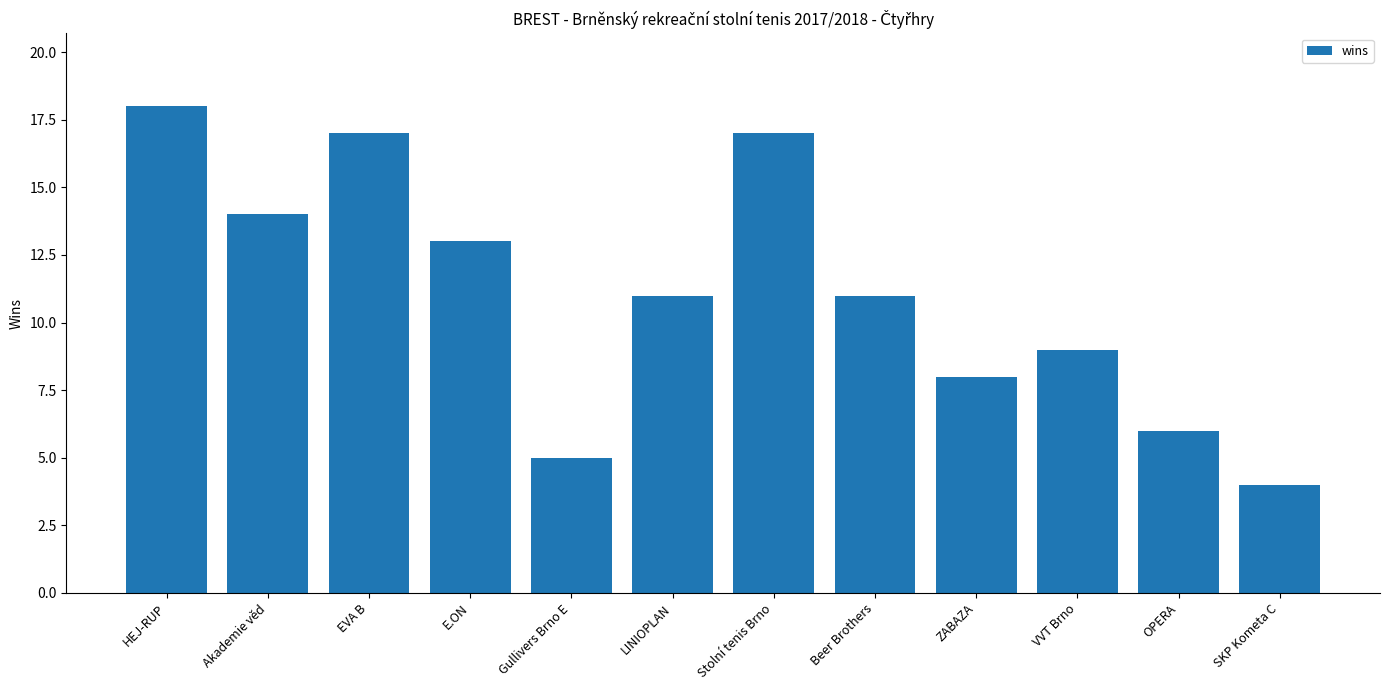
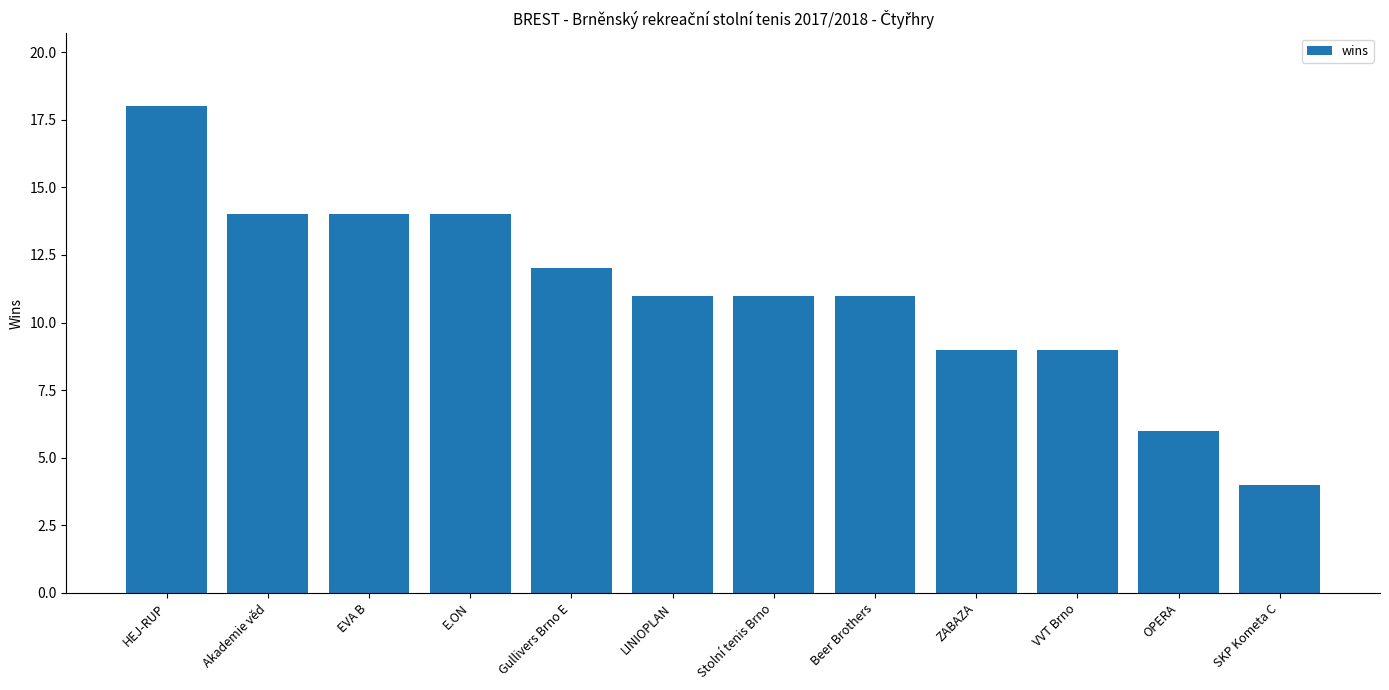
EVA B: 17 -> 14
E.ON: 13 -> 14
Gullivers Brno E: 5 -> 12
Stolní tenis Brno: 17 -> 11
ZABAZA: 8 -> 9
